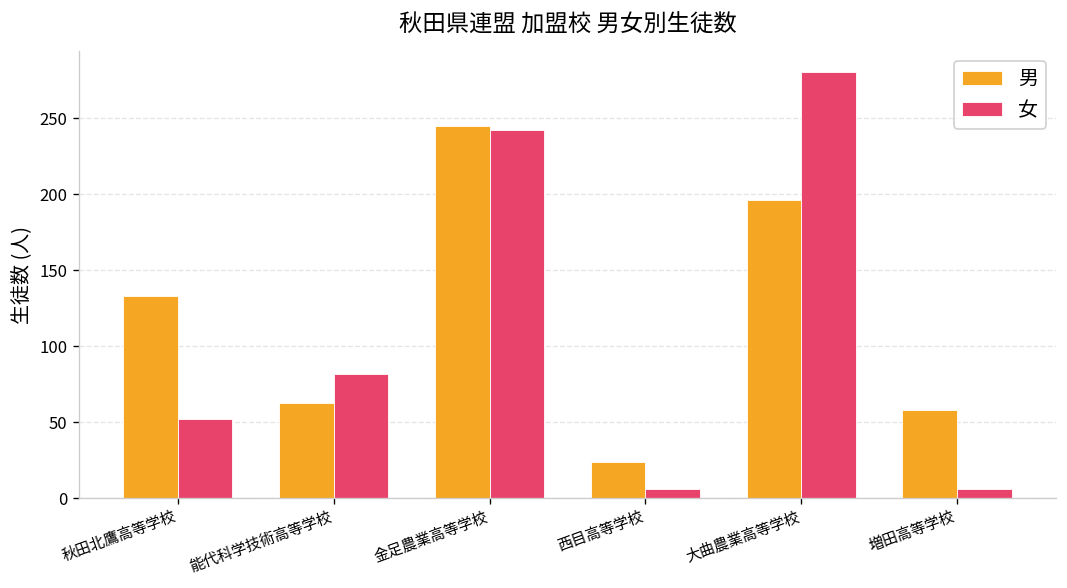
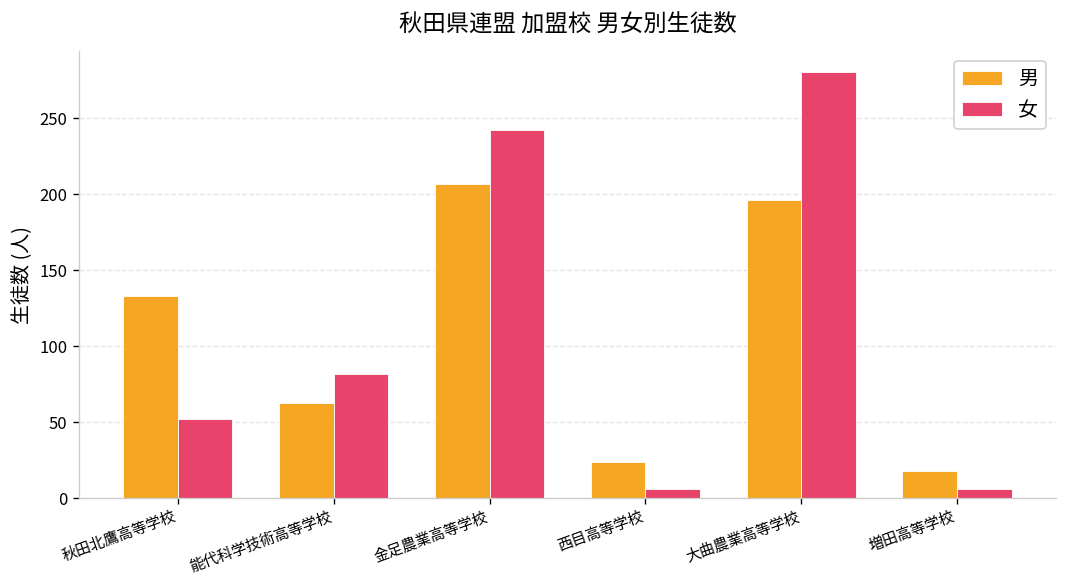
男, 金足農業高等学校: 245 -> 207
男, 増田高等学校: 58 -> 18
